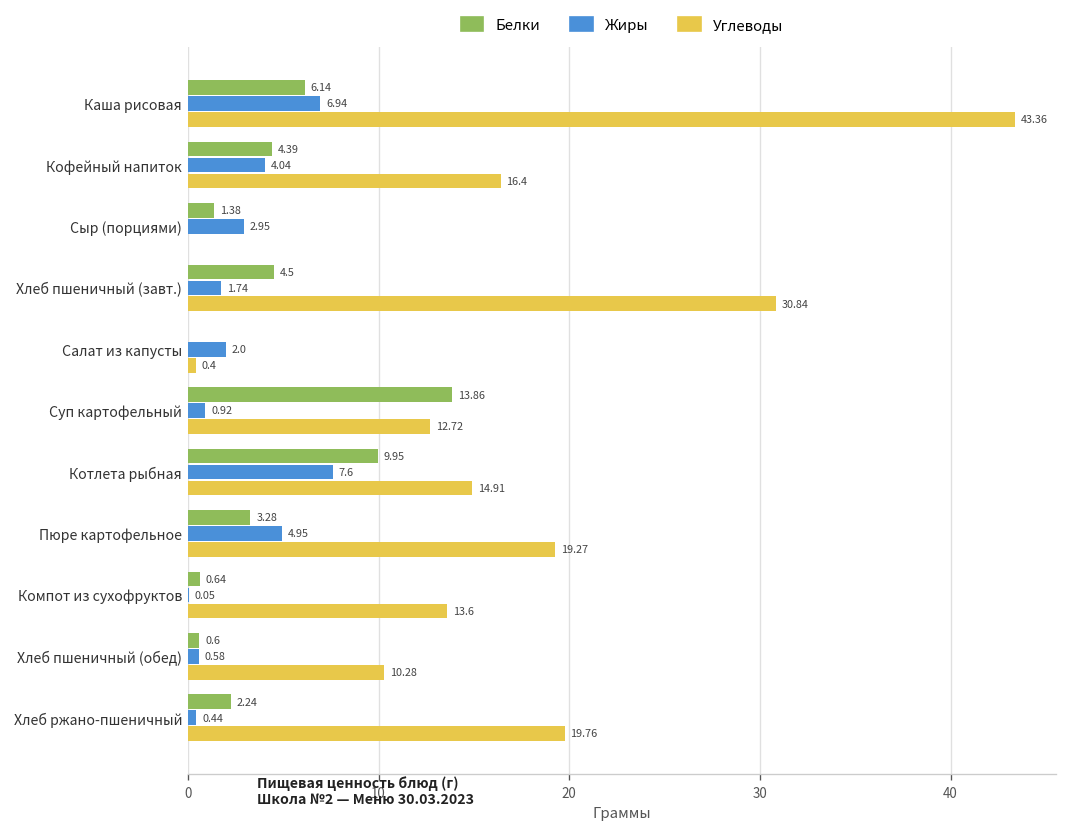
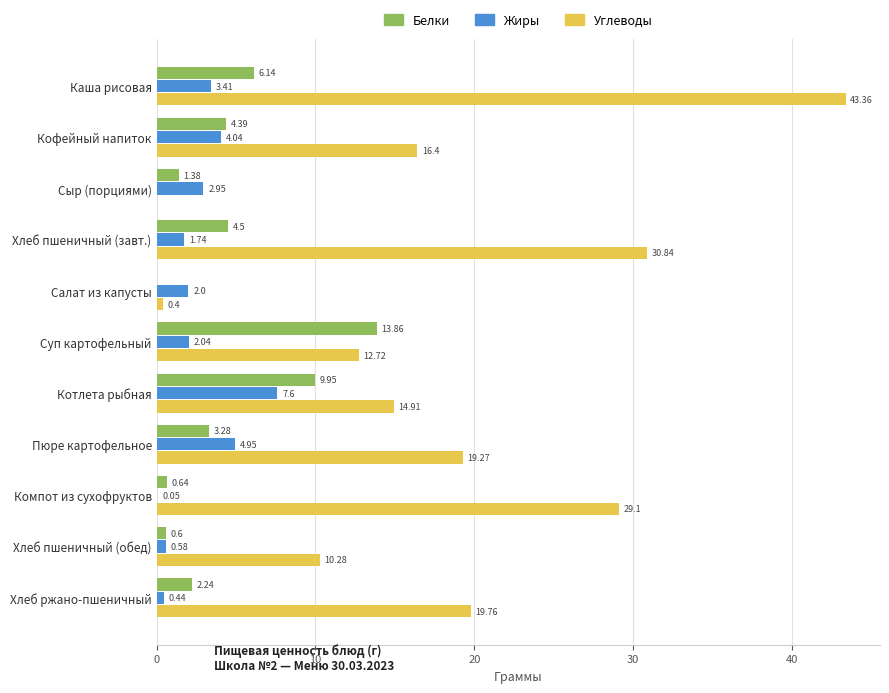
Жиры, Каша рисовая: 6.94 -> 3.41
Жиры, Суп картофельный: 0.92 -> 2.04
Углеводы, Компот из сухофруктов: 13.6 -> 29.1
